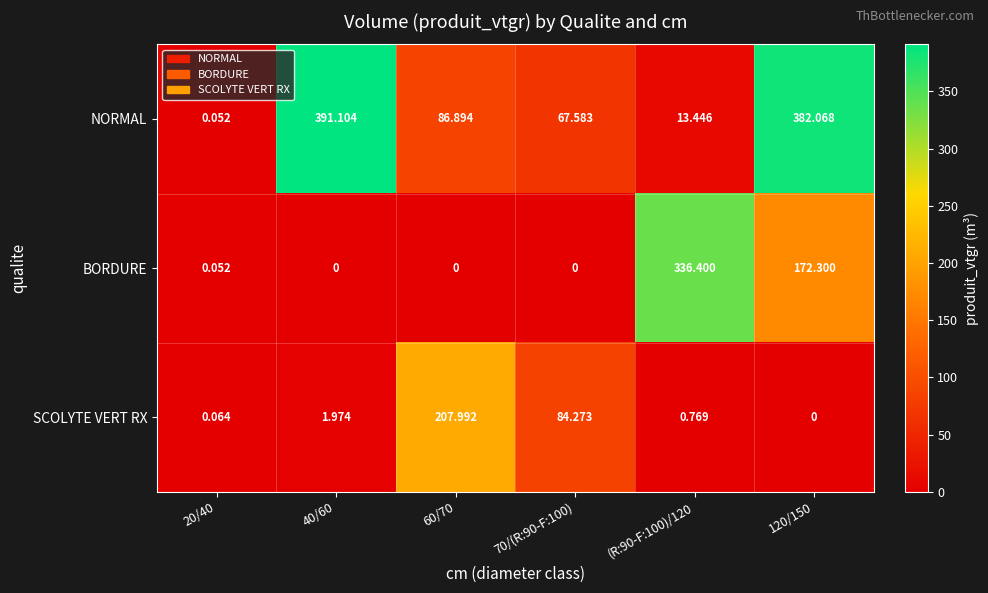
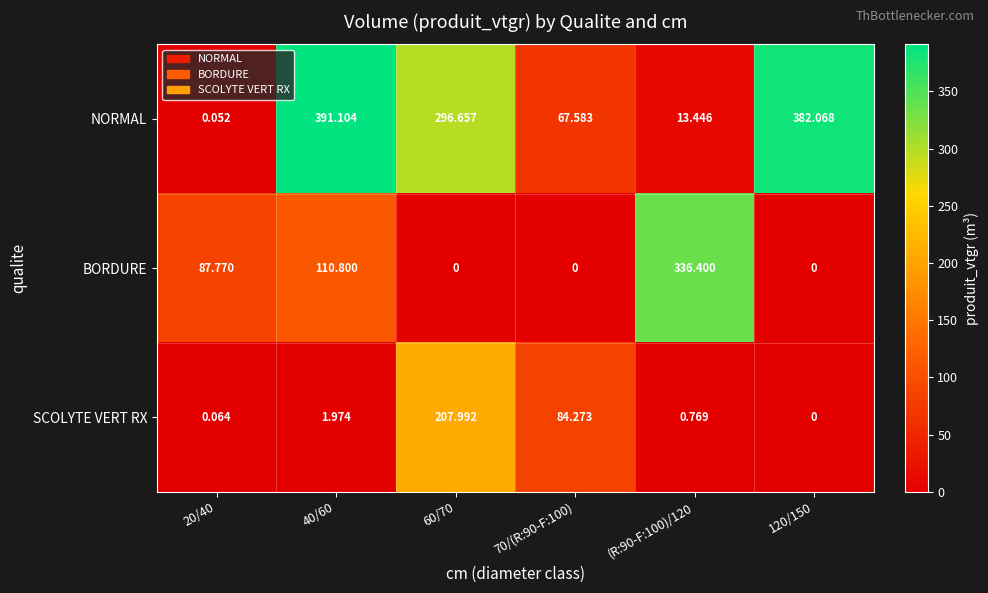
NORMAL, 60/70: 86.894 -> 296.657
BORDURE, 20/40: 0.052 -> 87.770
BORDURE, 40/60: 0 -> 110.800
BORDURE, 120/150: 172.300 -> 0
